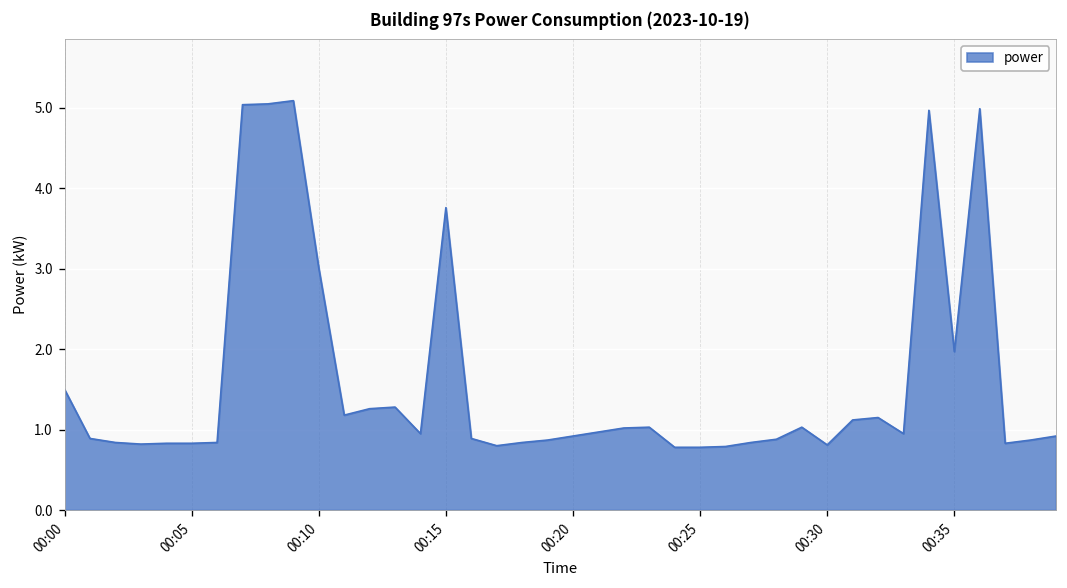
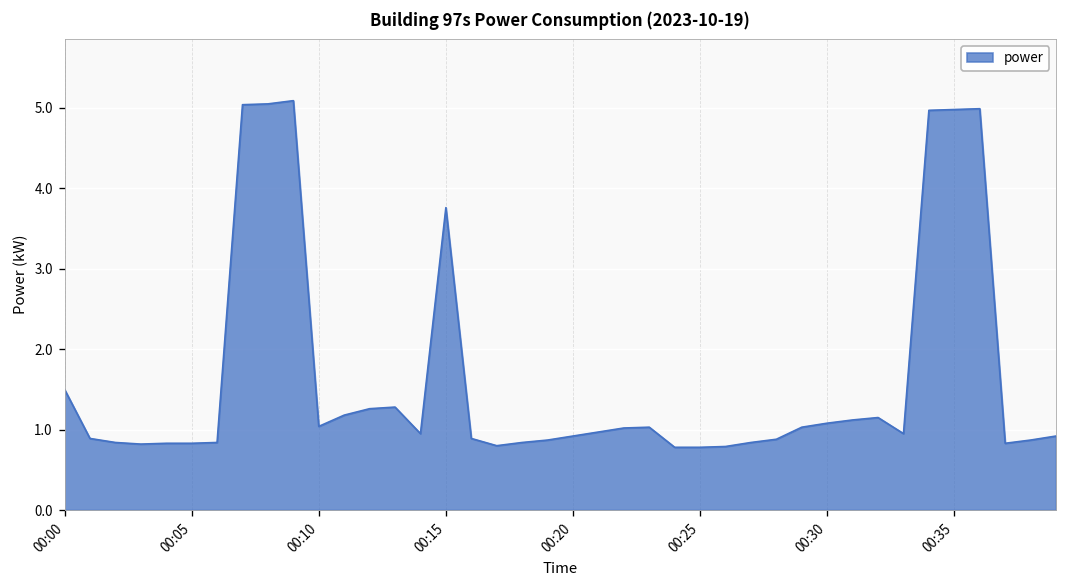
00:10: 3.0 -> 1.0
00:30: 0.8 -> 1.1
00:35: 2.0 -> 5.0
